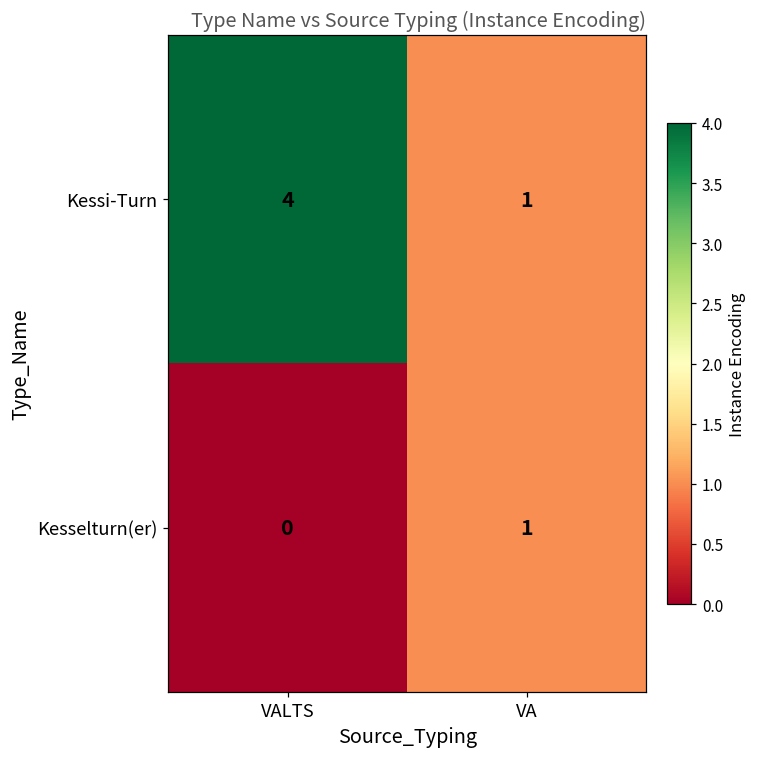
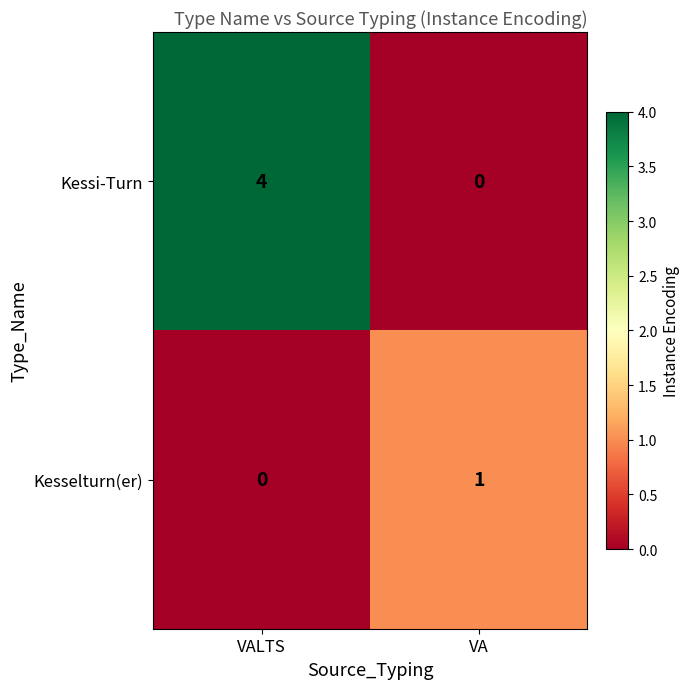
Kessi-Turn, VA: 1 -> 0
